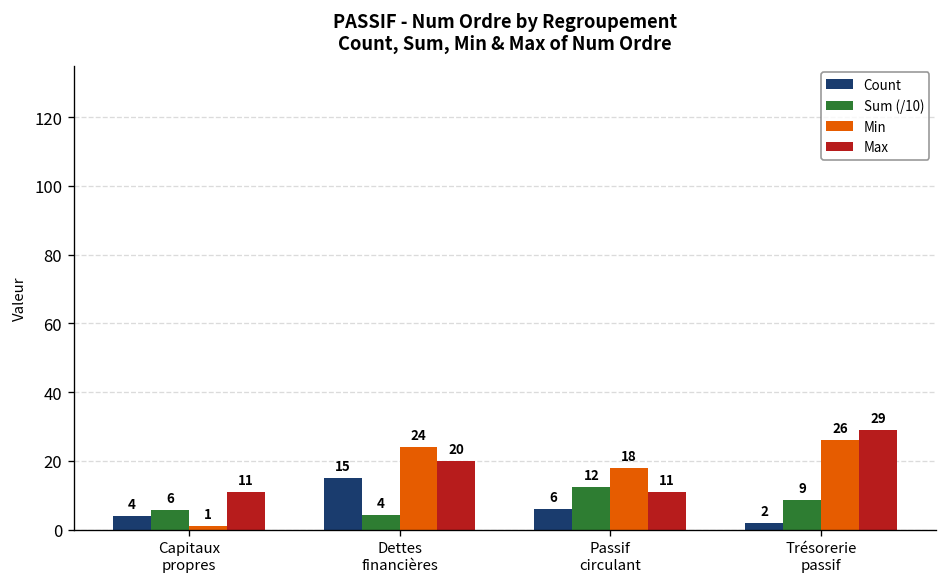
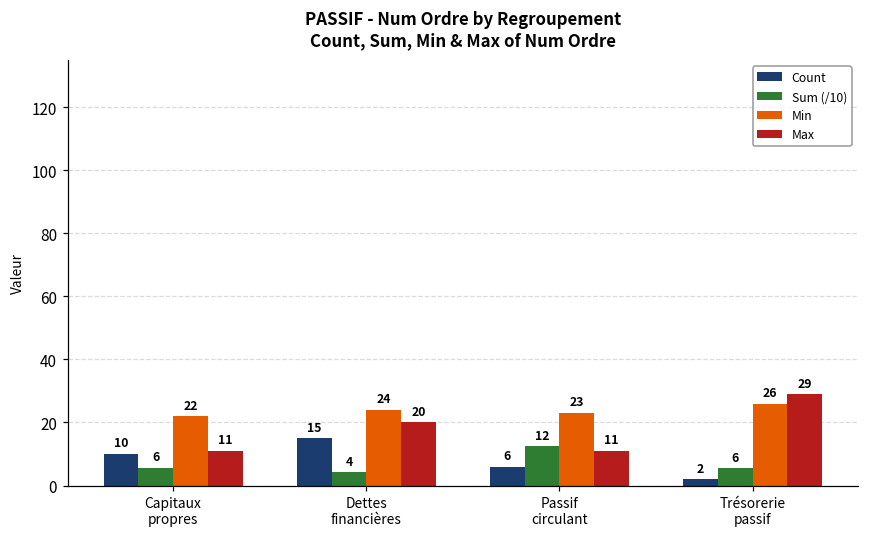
Count, Capitaux propres: 4 -> 10
Min, Capitaux propres: 1 -> 22
Min, Passif circulant: 18 -> 23
Sum (/10), Trésorerie passif: 9 -> 6
